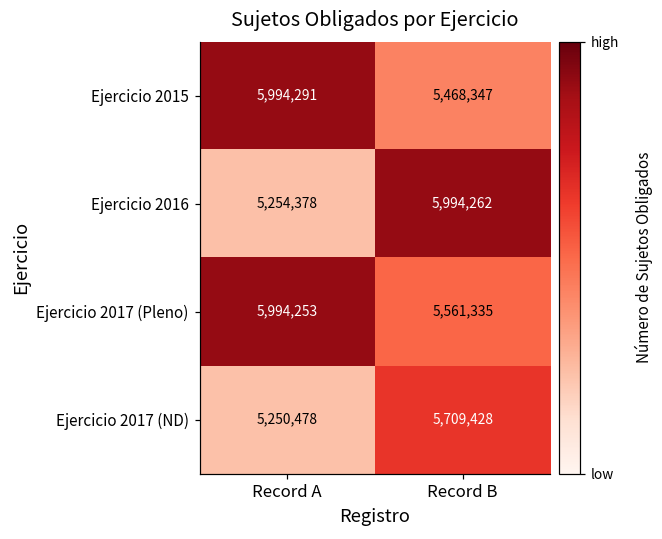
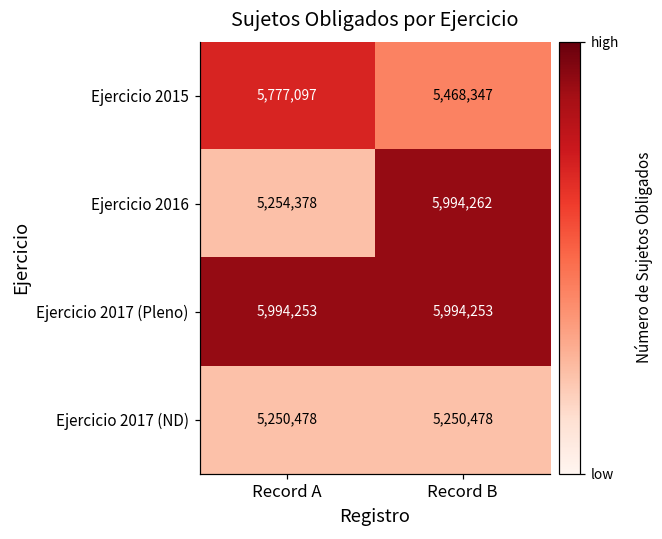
Ejercicio 2015, Record A: 5,994,291 -> 5,777,097
Ejercicio 2017 (Pleno), Record B: 5,561,335 -> 5,994,253
Ejercicio 2017 (ND), Record B: 5,709,428 -> 5,250,478
